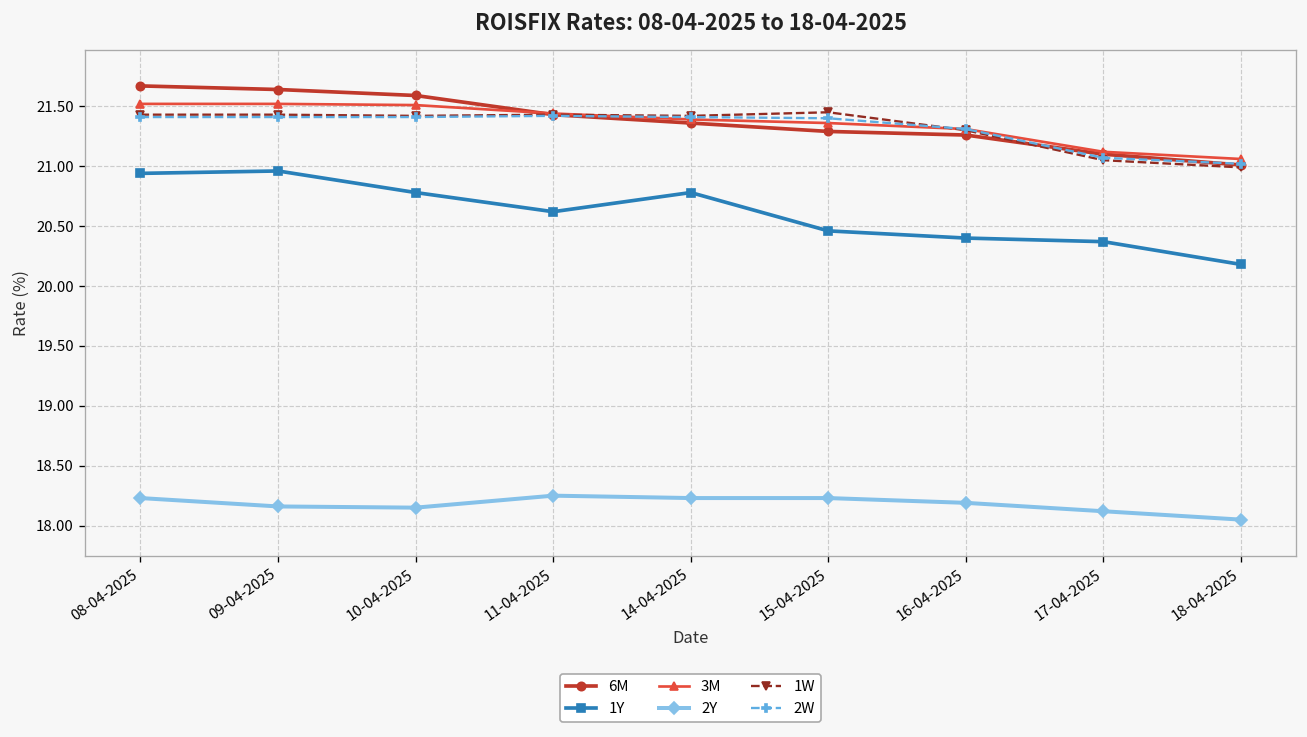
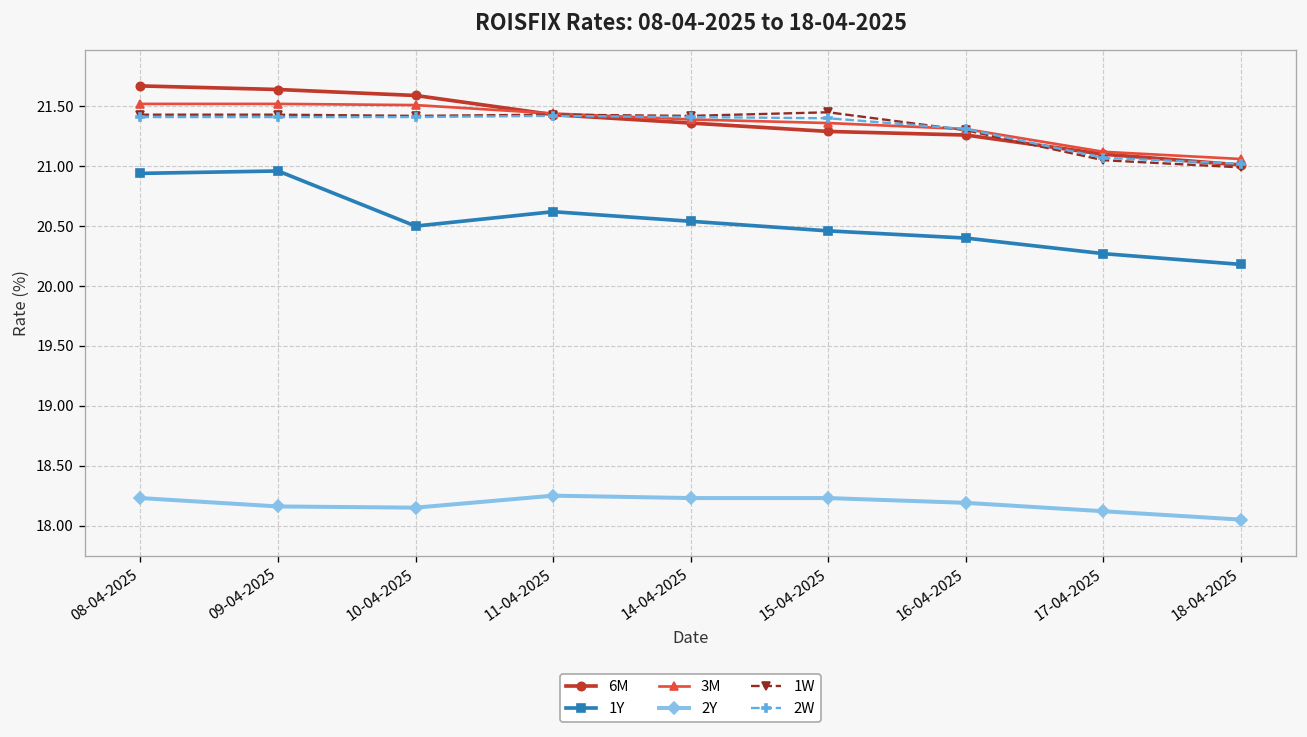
1Y, 10-04-2025: 20.8 -> 20.5
1Y, 14-04-2025: 20.8 -> 20.5
1Y, 17-04-2025: 20.4 -> 20.3
